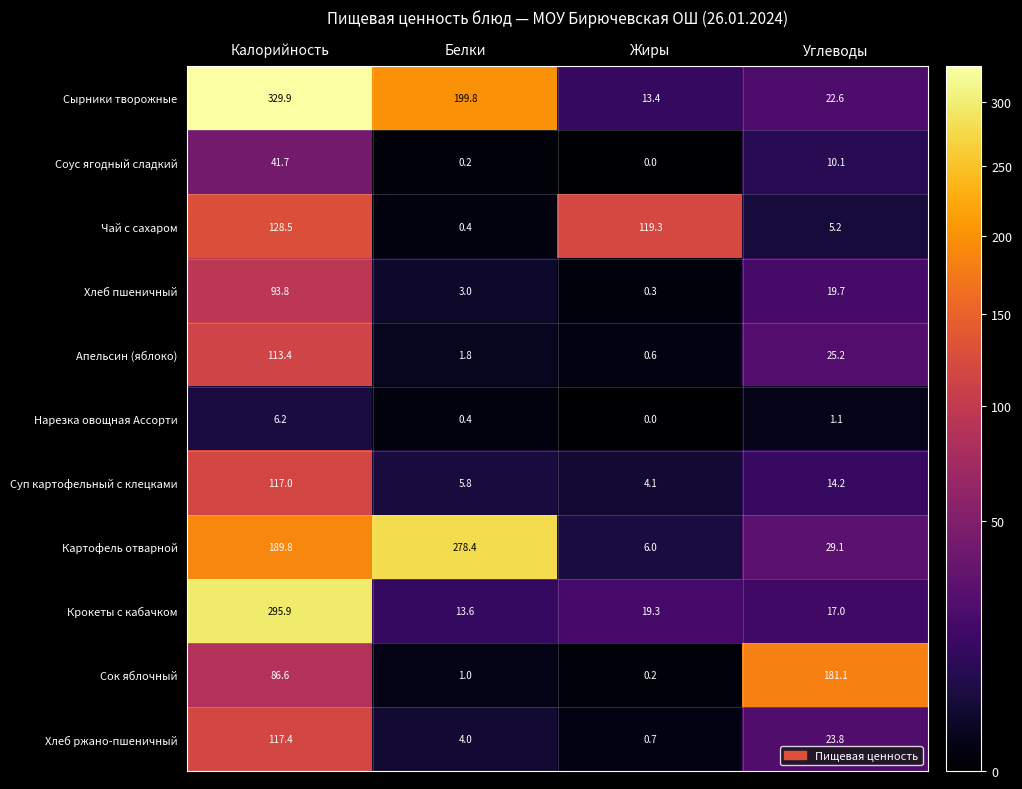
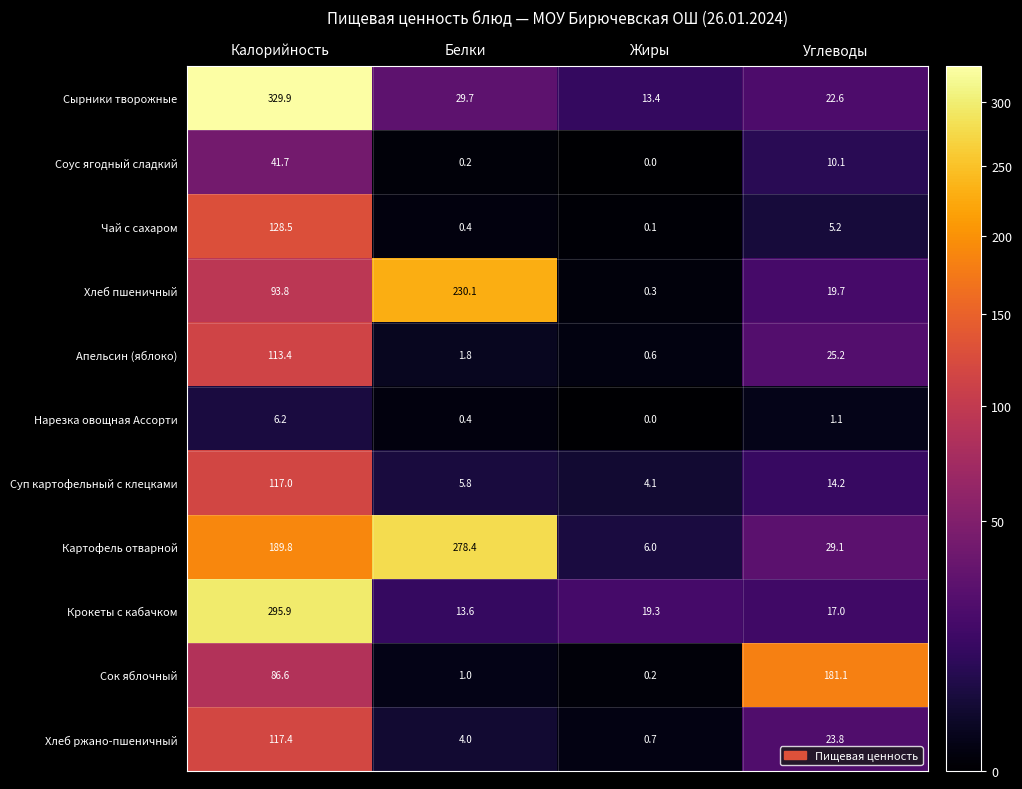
Сырники творожные, Белки: 199.8 -> 29.7
Чай с сахаром, Жиры: 119.3 -> 0.1
Хлеб пшеничный, Белки: 3.0 -> 230.1
